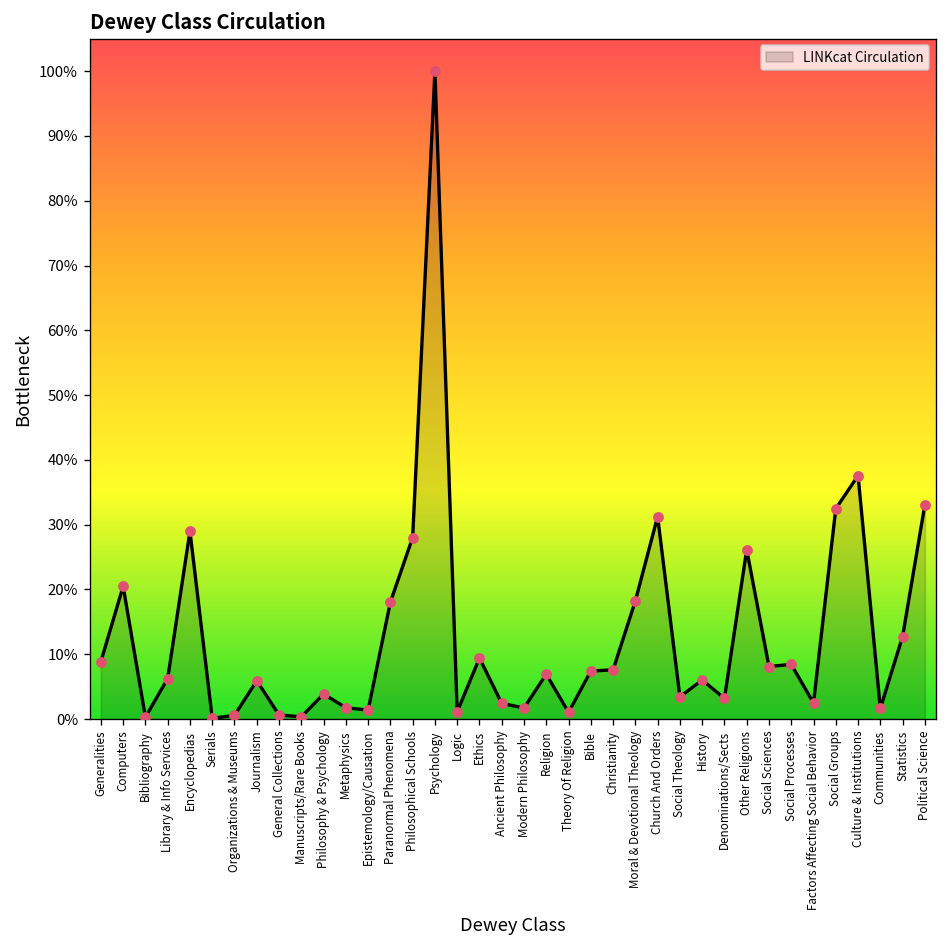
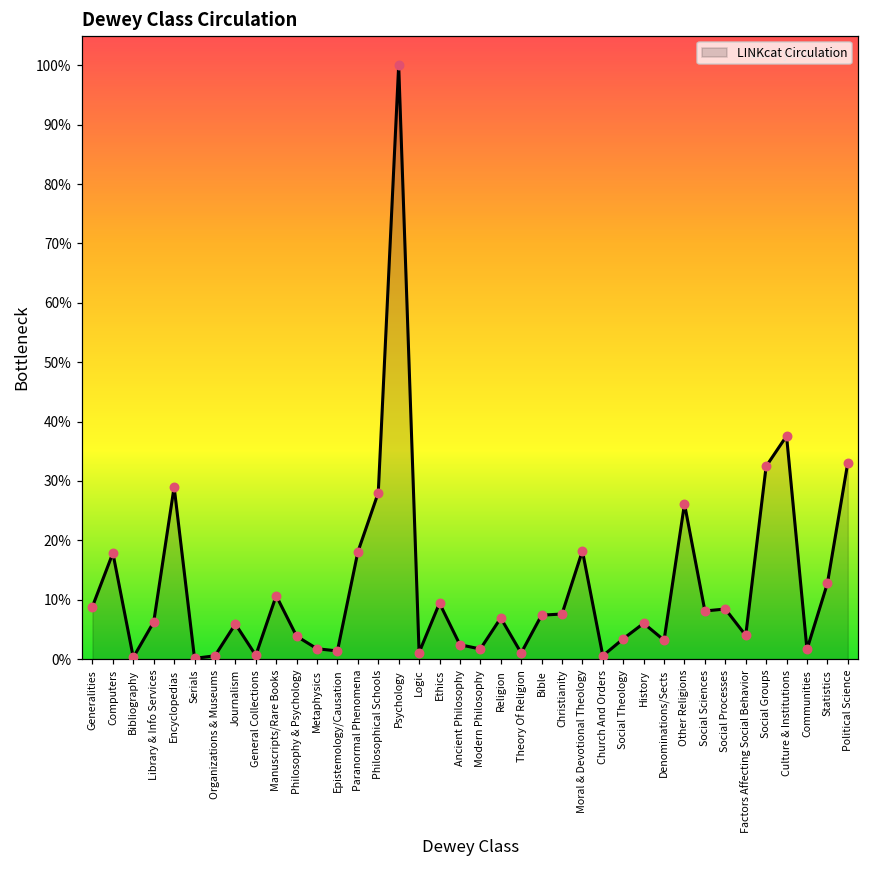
Computers: 20% -> 18%
Manuscripts/Rare Books: 0% -> 11%
Church And Orders: 31% -> 1%
Factors Affecting Social Behavior: 2% -> 4%
